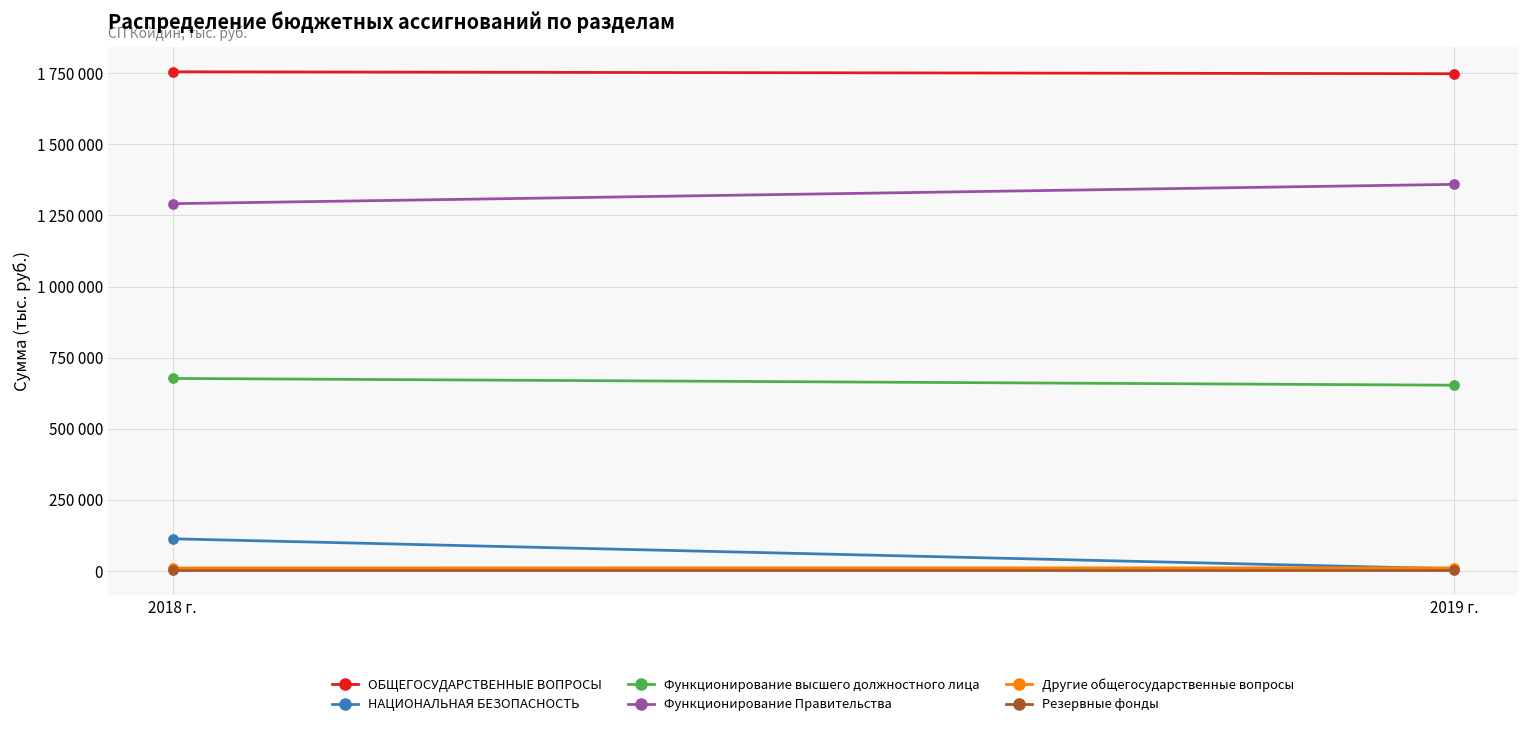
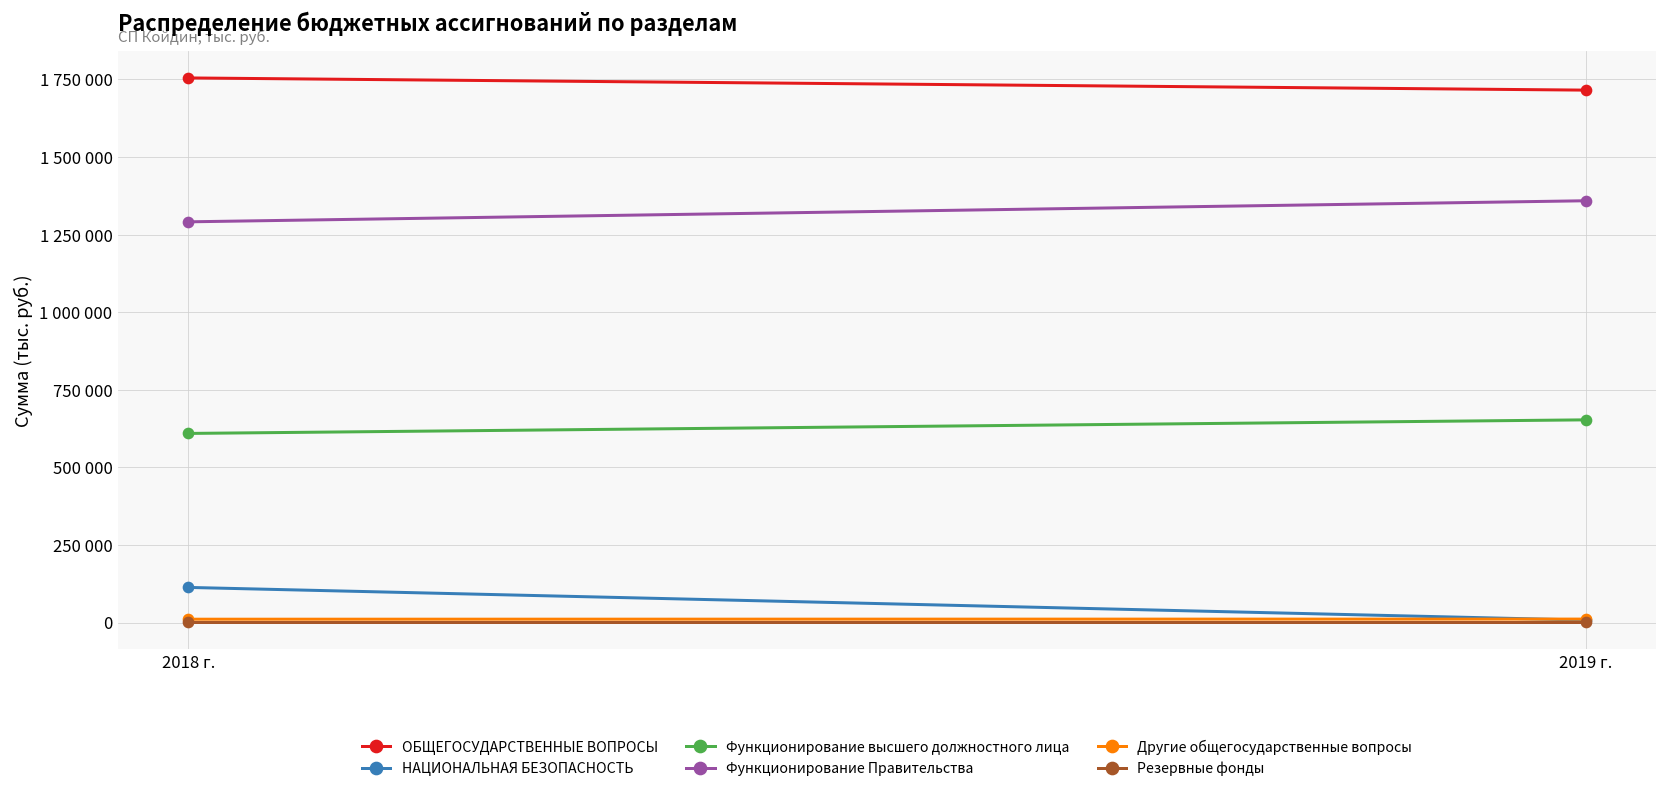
Функционирование высшего должностного лица, 2018 г.: 680000 -> 610000
ОБЩЕГОСУДАРСТВЕННЫЕ ВОПРОСЫ, 2019 г.: 1750000 -> 1720000
